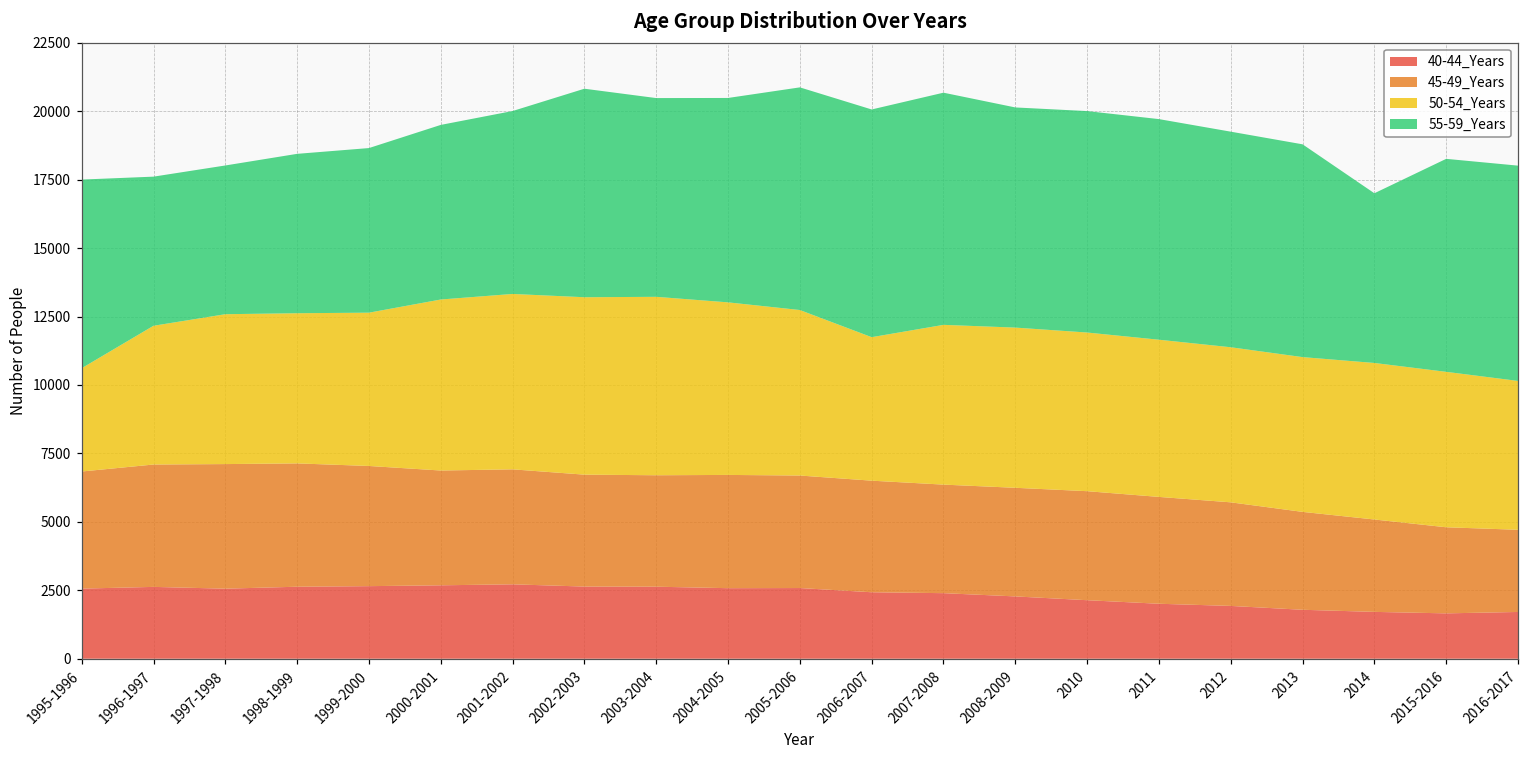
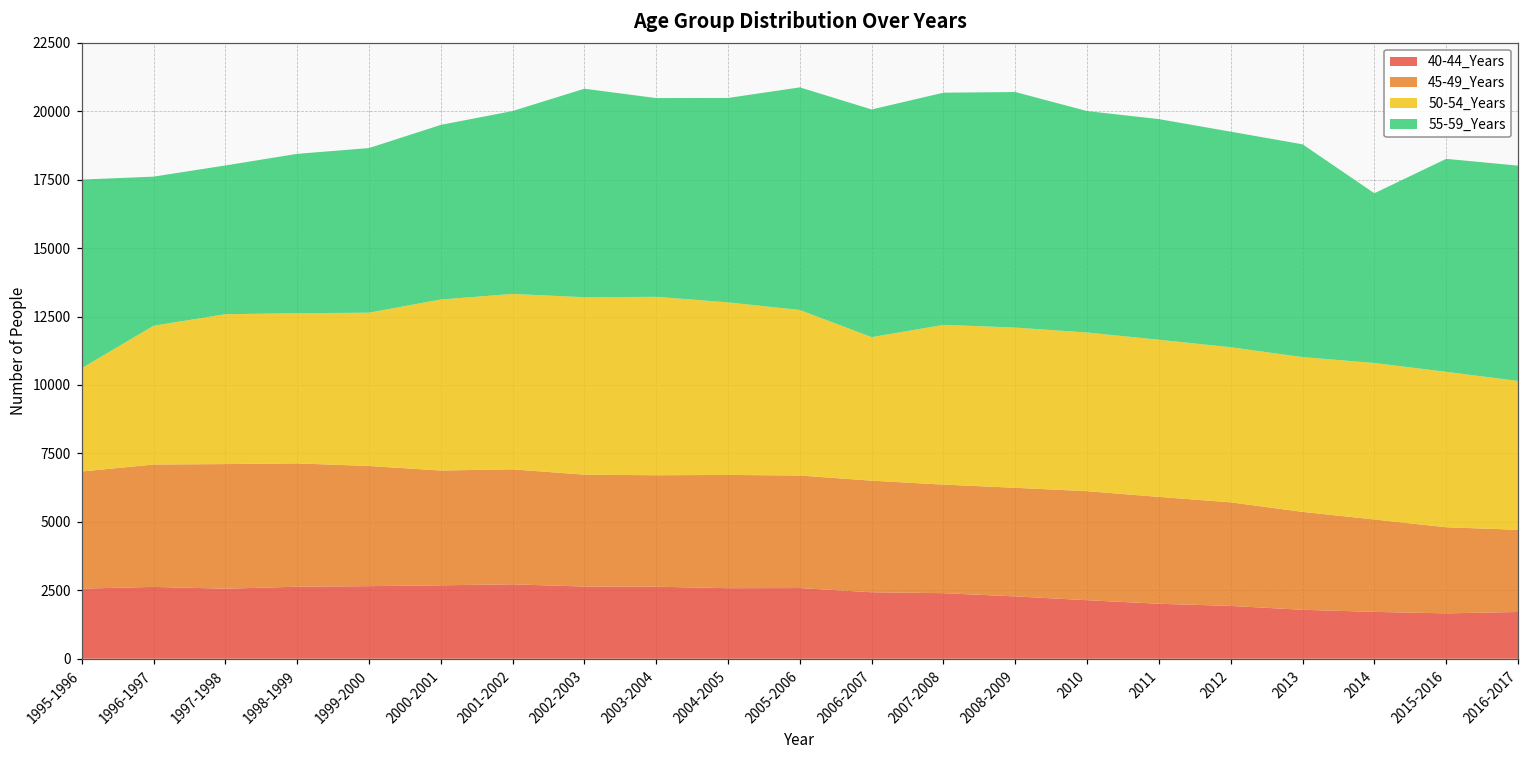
55-59_Years, 2008-2009: 8000 -> 8600
